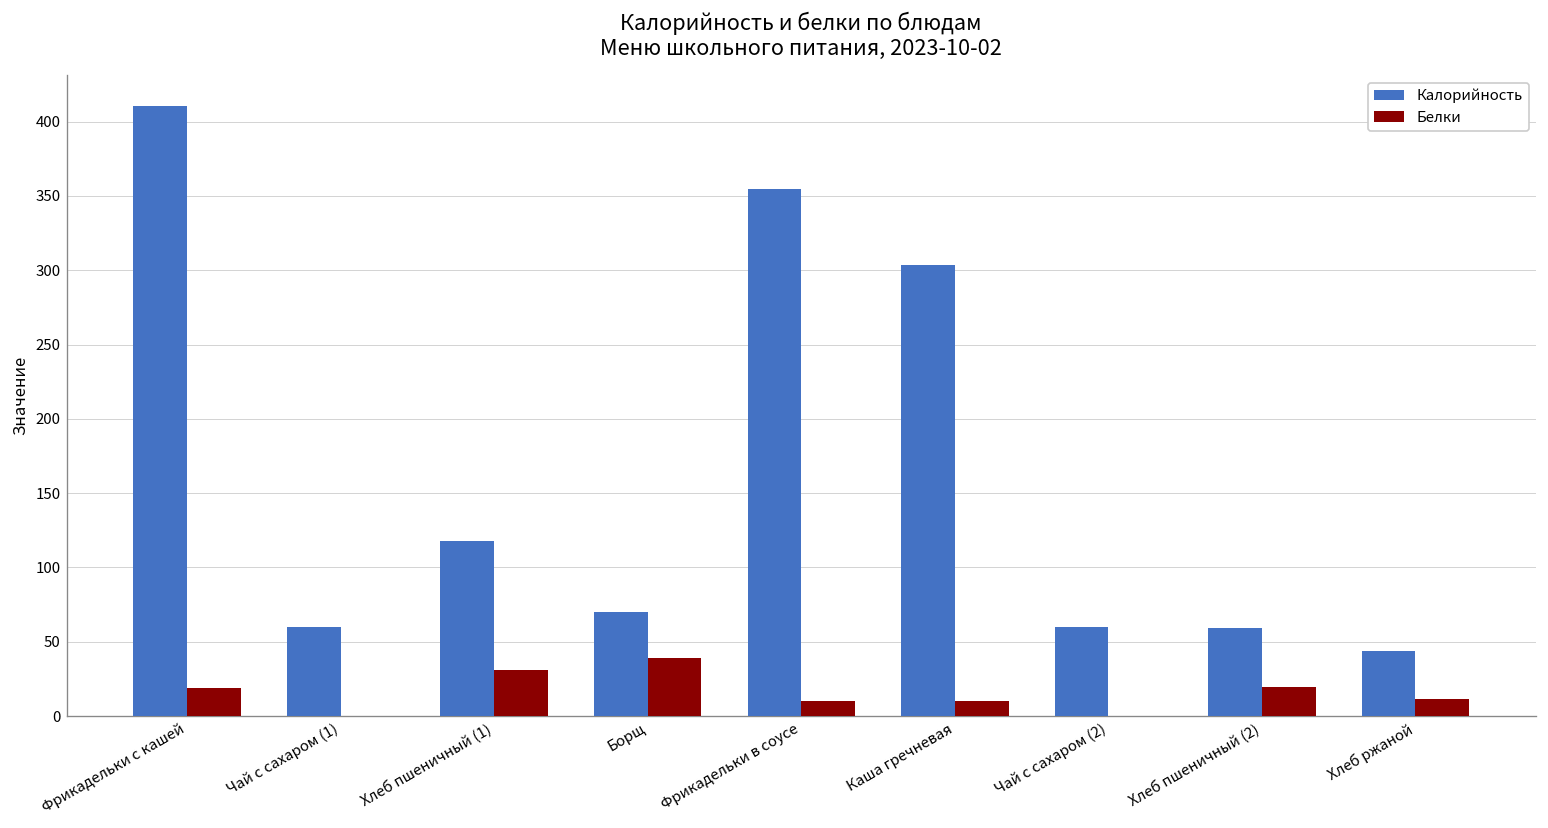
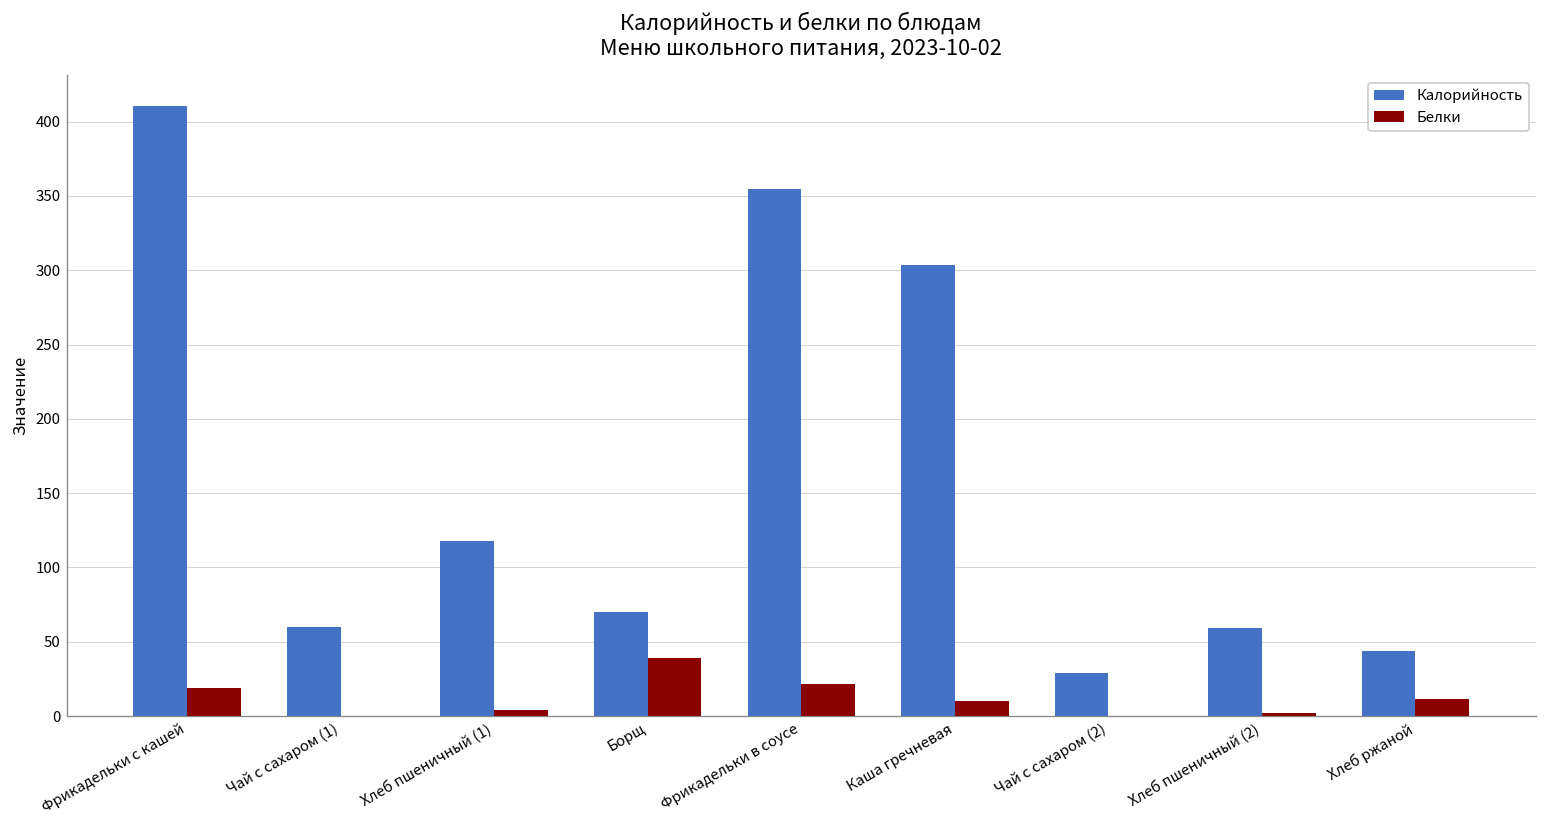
Белки, Хлеб пшеничный (1): 31 -> 4
Белки, Фрикадельки в соусе: 10 -> 22
Калорийность, Чай с сахаром (2): 60 -> 29
Белки, Хлеб пшеничный (2): 20 -> 2
